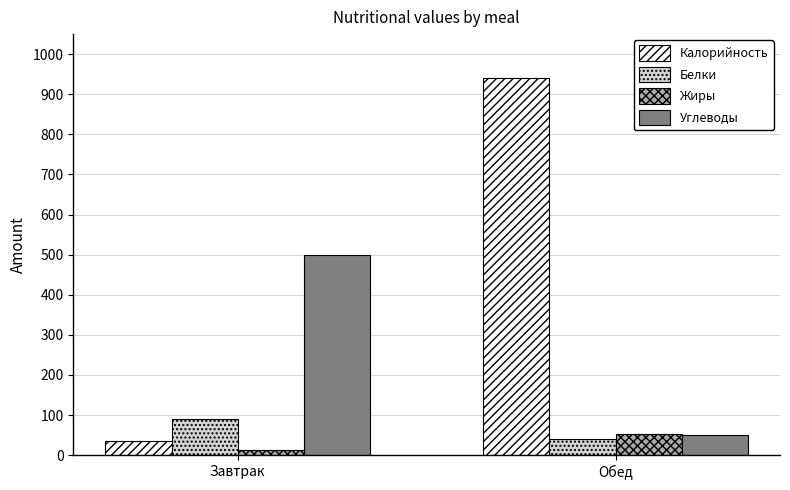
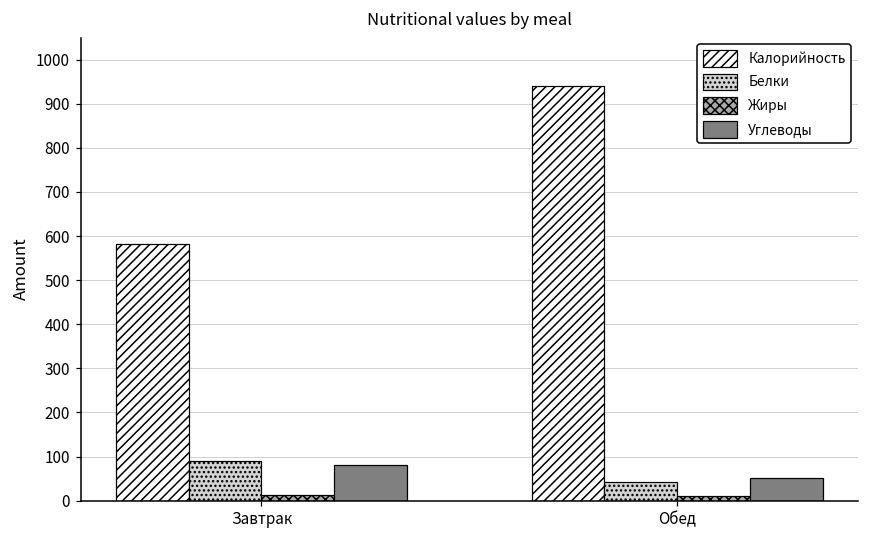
Калорийность, Завтрак: 30 -> 580
Углеводы, Завтрак: 500 -> 80
Жиры, Обед: 50 -> 10
